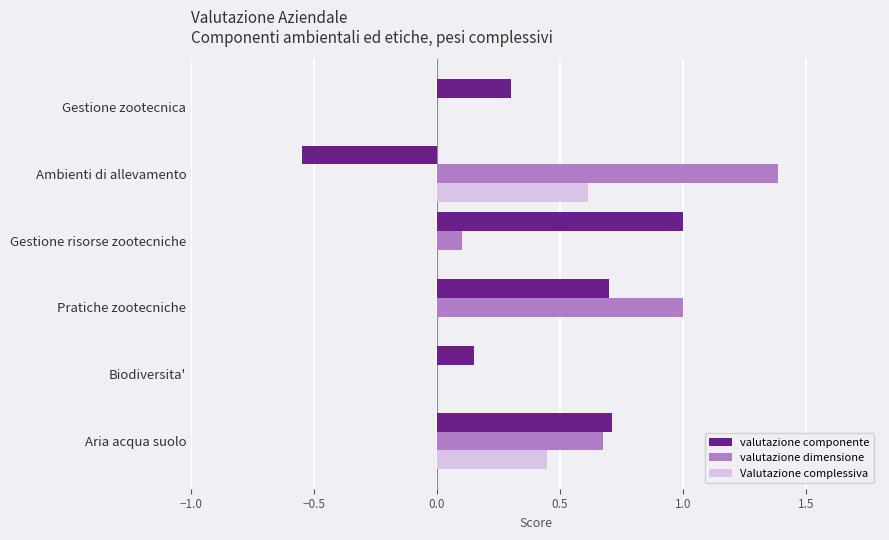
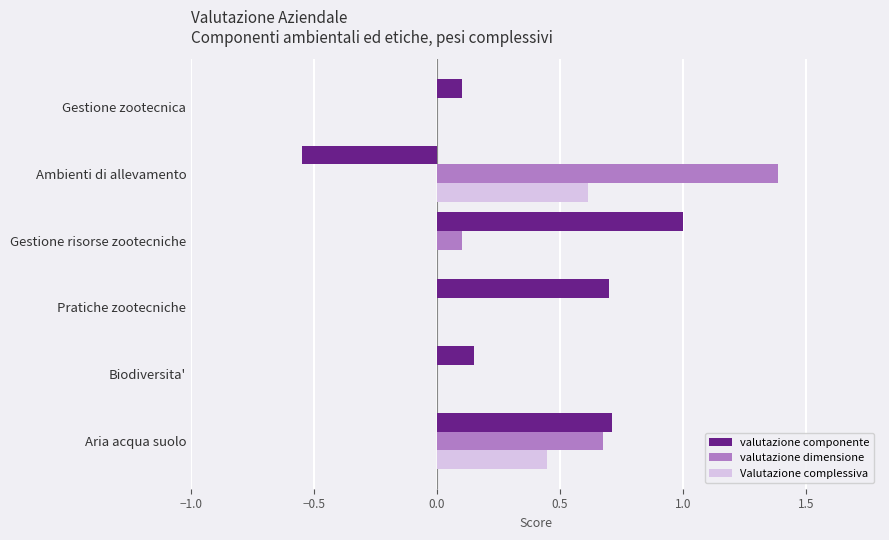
valutazione componente, Gestione zootecnica: 0.3 -> 0.1
valutazione dimensione, Pratiche zootecniche: 1 -> 0
